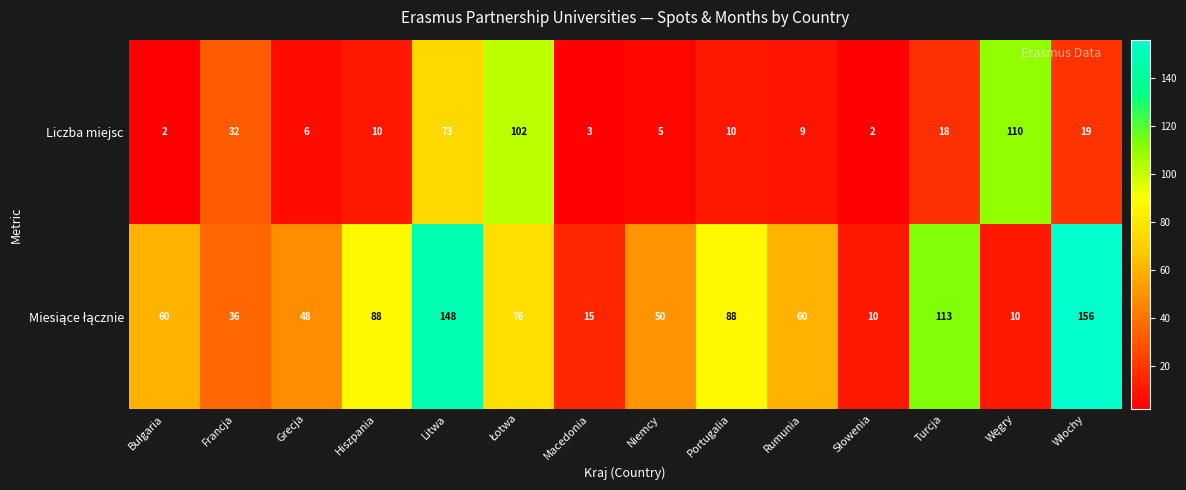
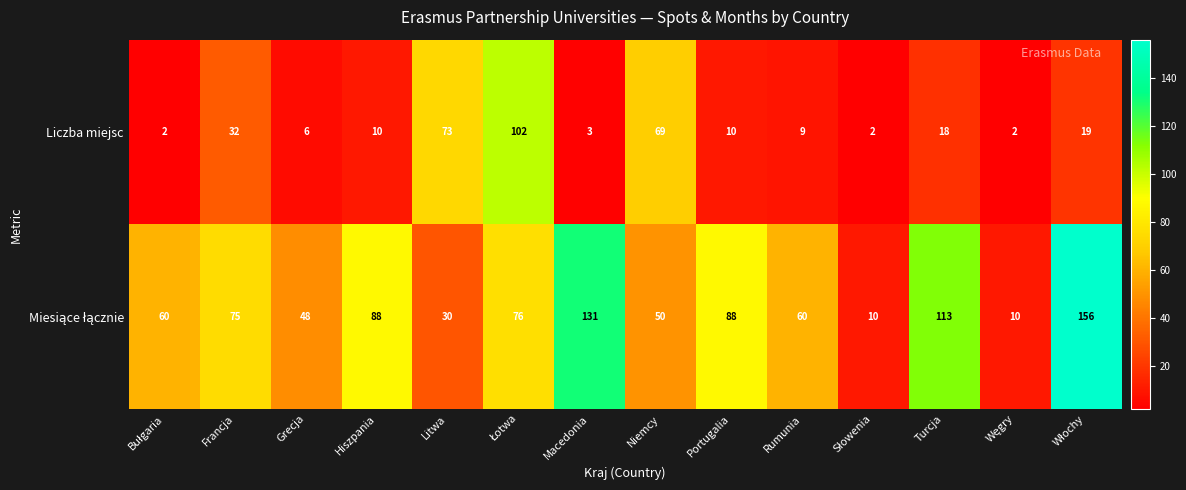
Liczba miejsc, Niemcy: 5 -> 69
Liczba miejsc, Węgry: 110 -> 2
Miesiące łącznie, Francja: 36 -> 75
Miesiące łącznie, Litwa: 148 -> 30
Miesiące łącznie, Macedonia: 15 -> 131
